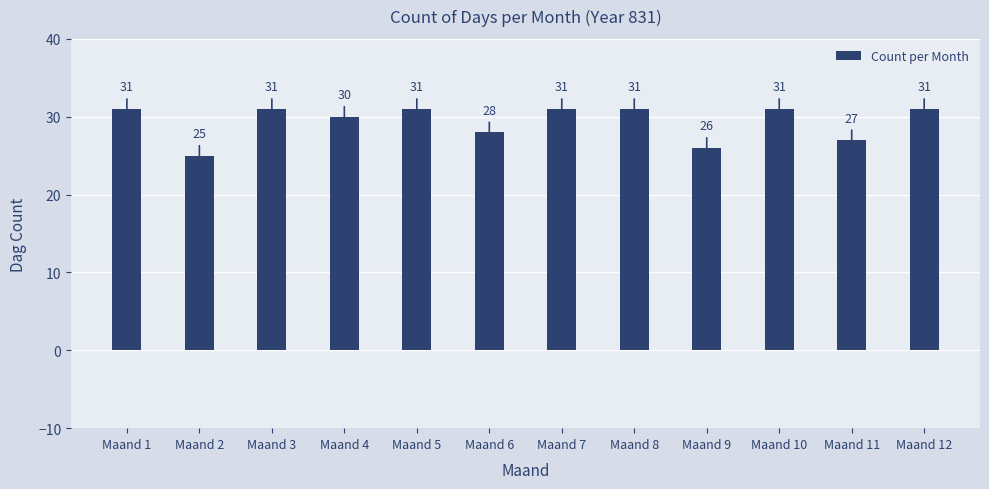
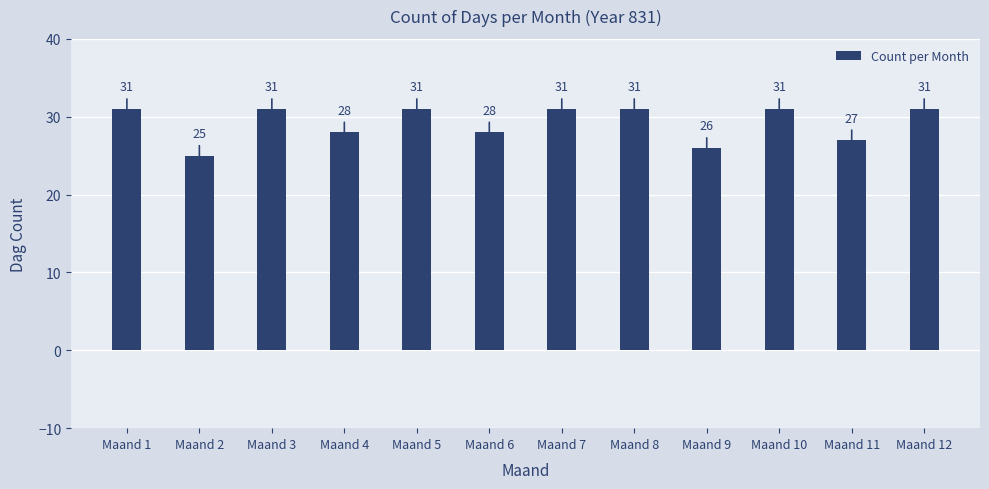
Maand 4: 30 -> 28
